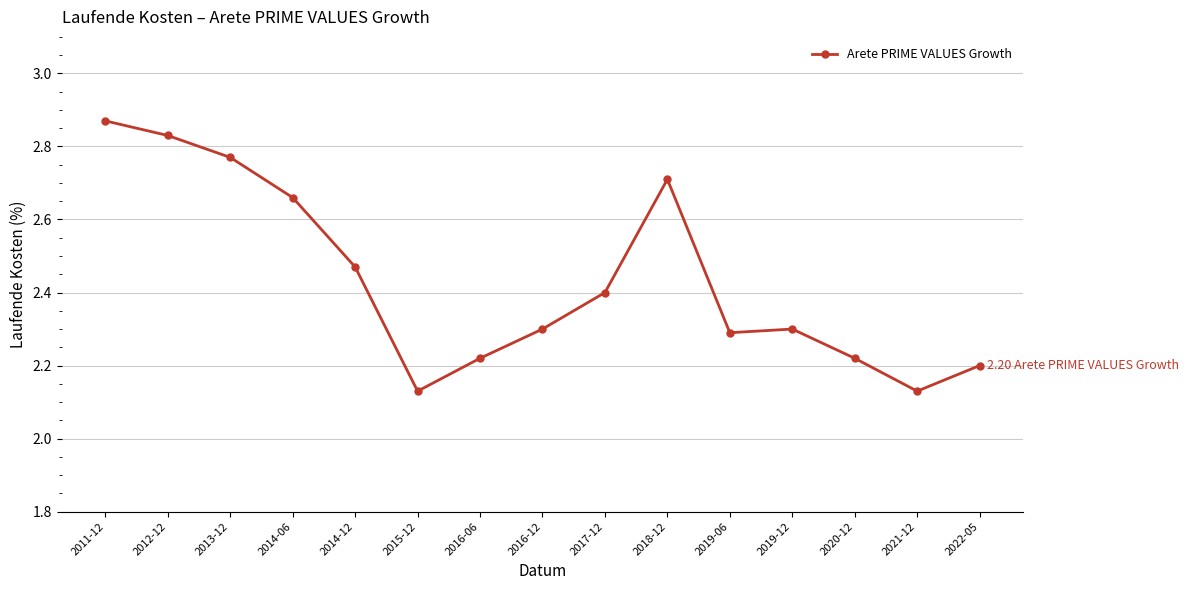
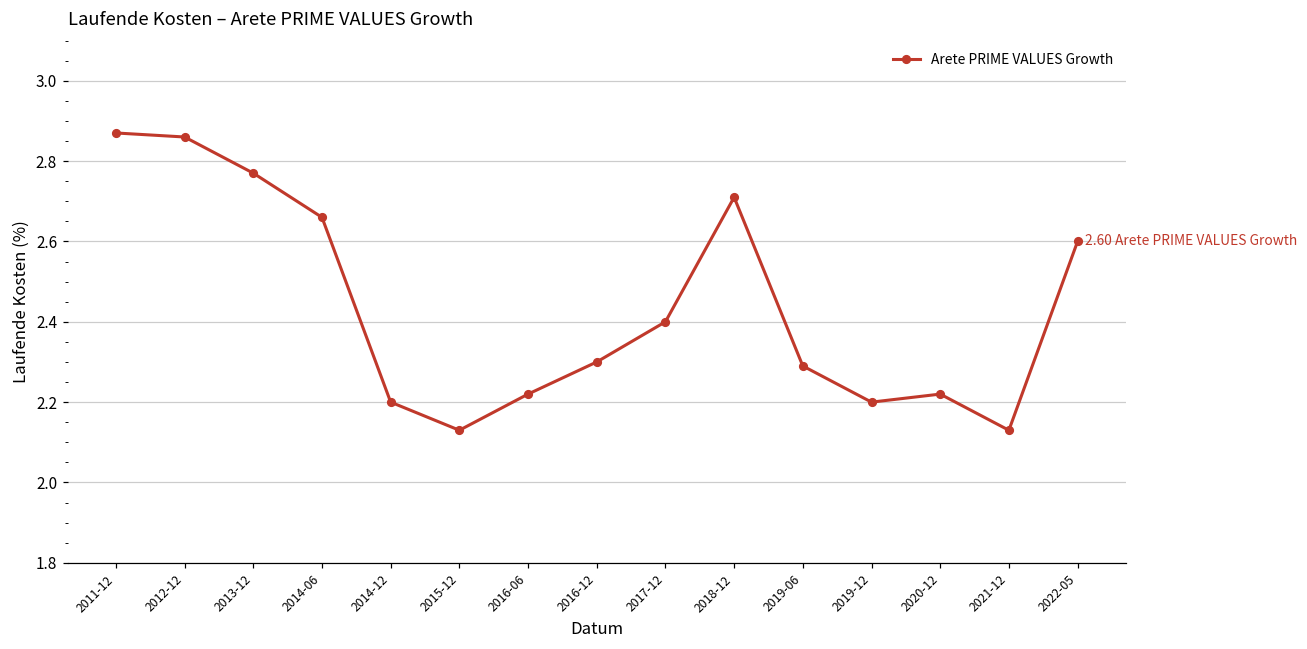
2012-12: 2.83 -> 2.86
2014-12: 2.47 -> 2.20
2019-12: 2.3 -> 2.2
2022-05: 2.20 -> 2.60
